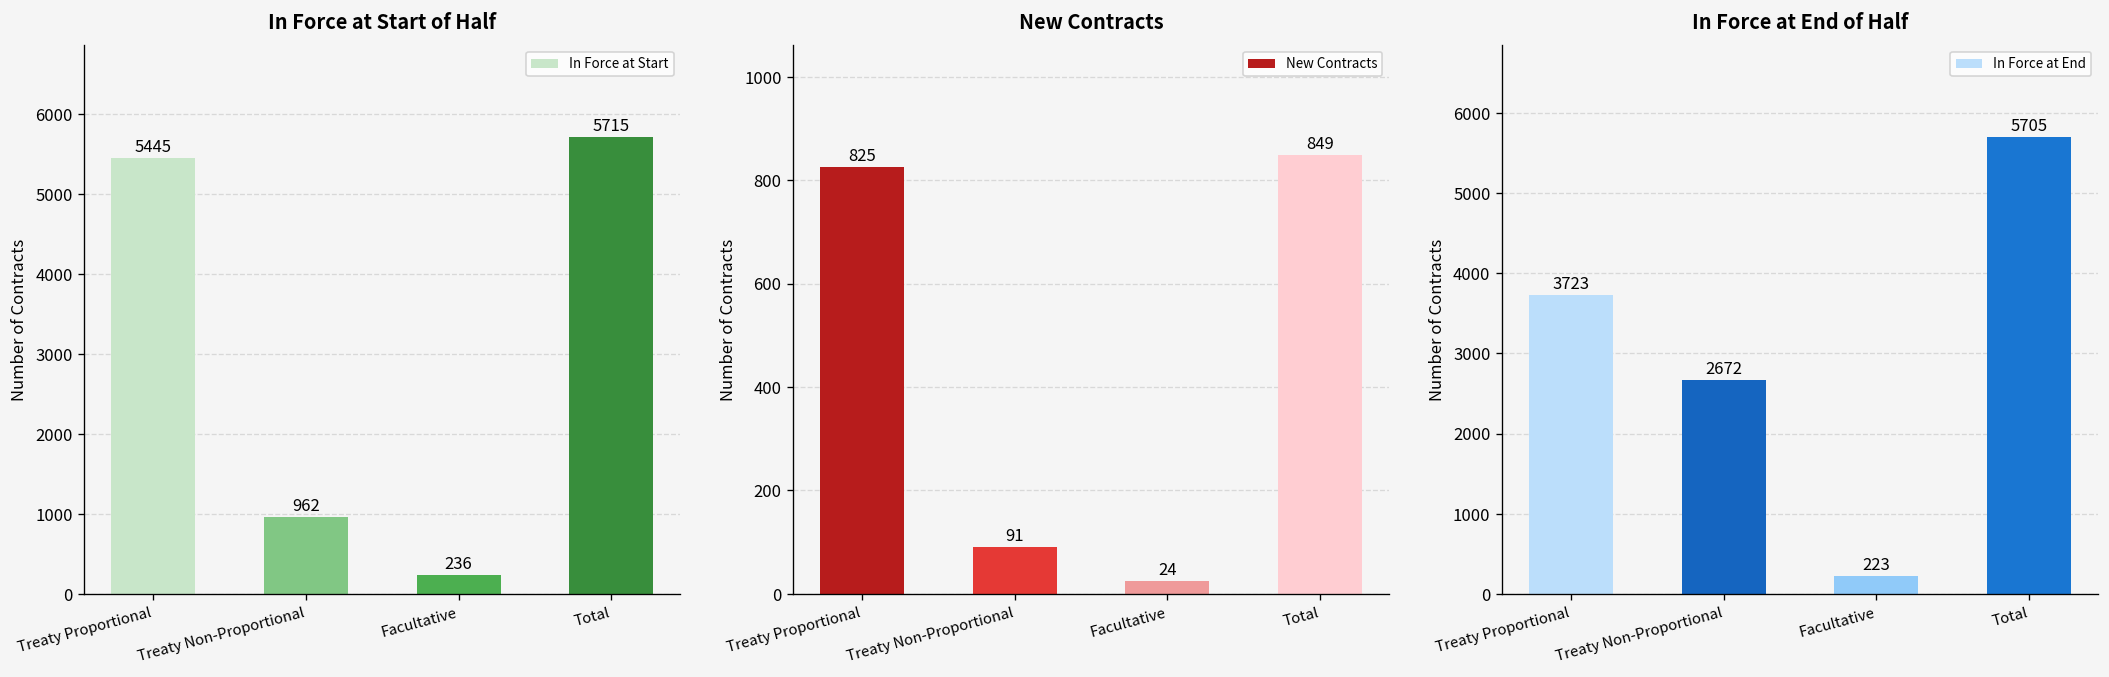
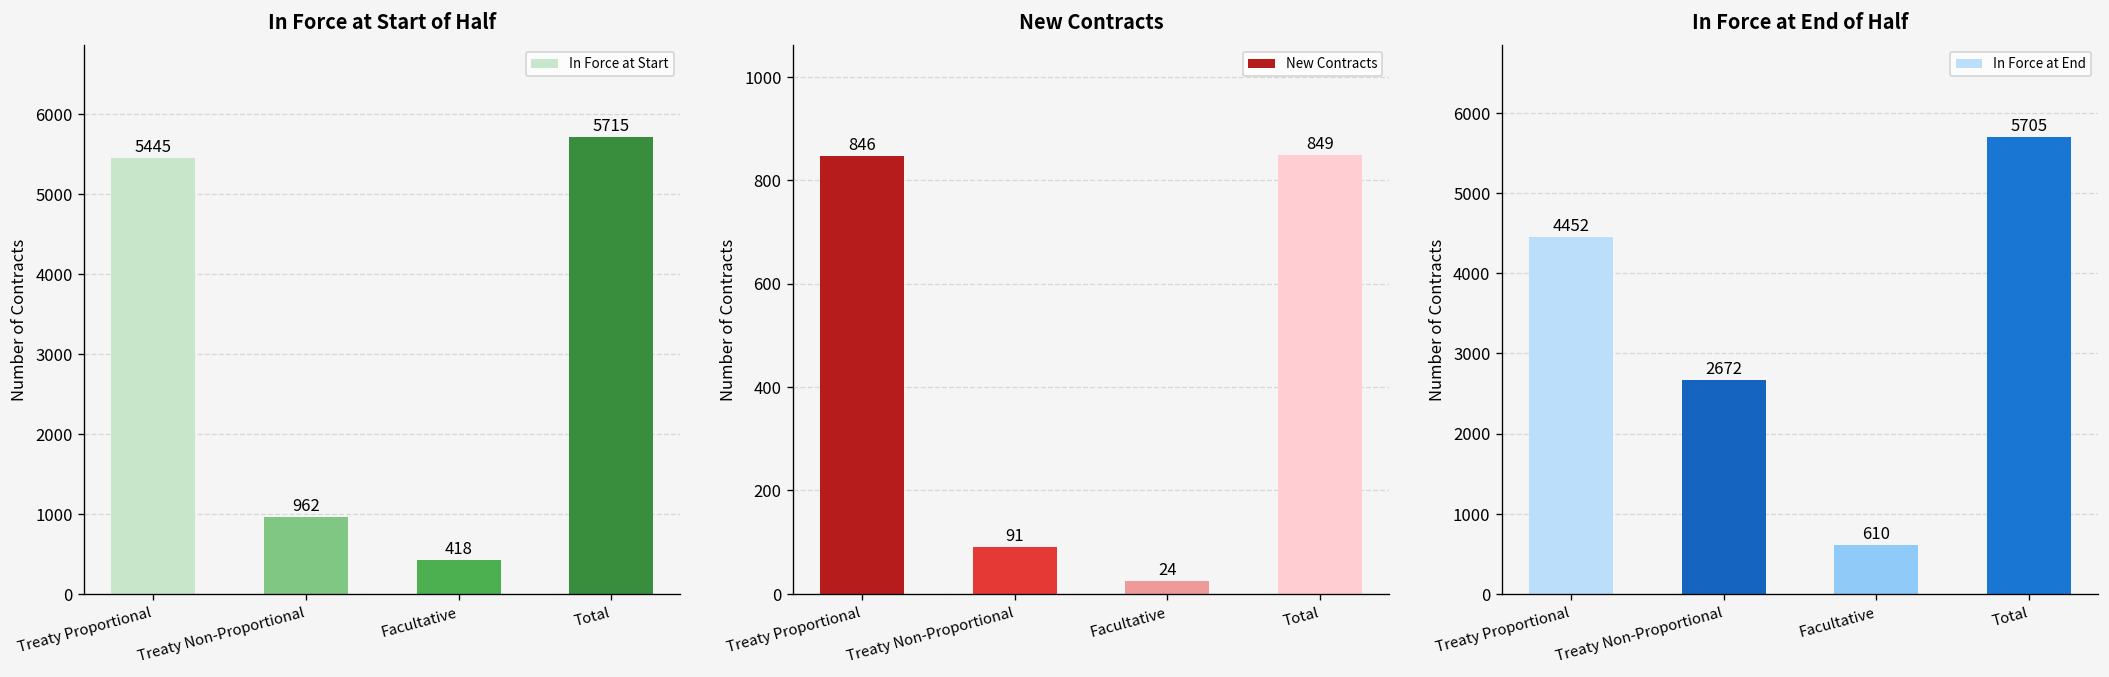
In Force at Start of Half, Facultative: 236 -> 418
New Contracts, Treaty Proportional: 825 -> 846
In Force at End of Half, Treaty Proportional: 3723 -> 4452
In Force at End of Half, Facultative: 223 -> 610
